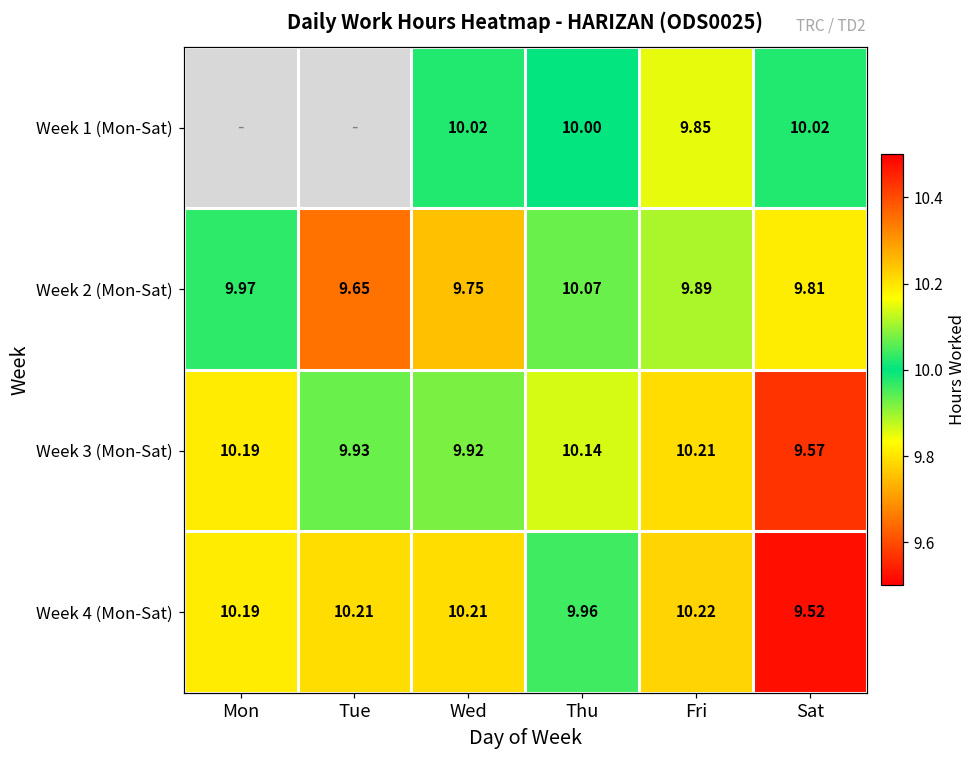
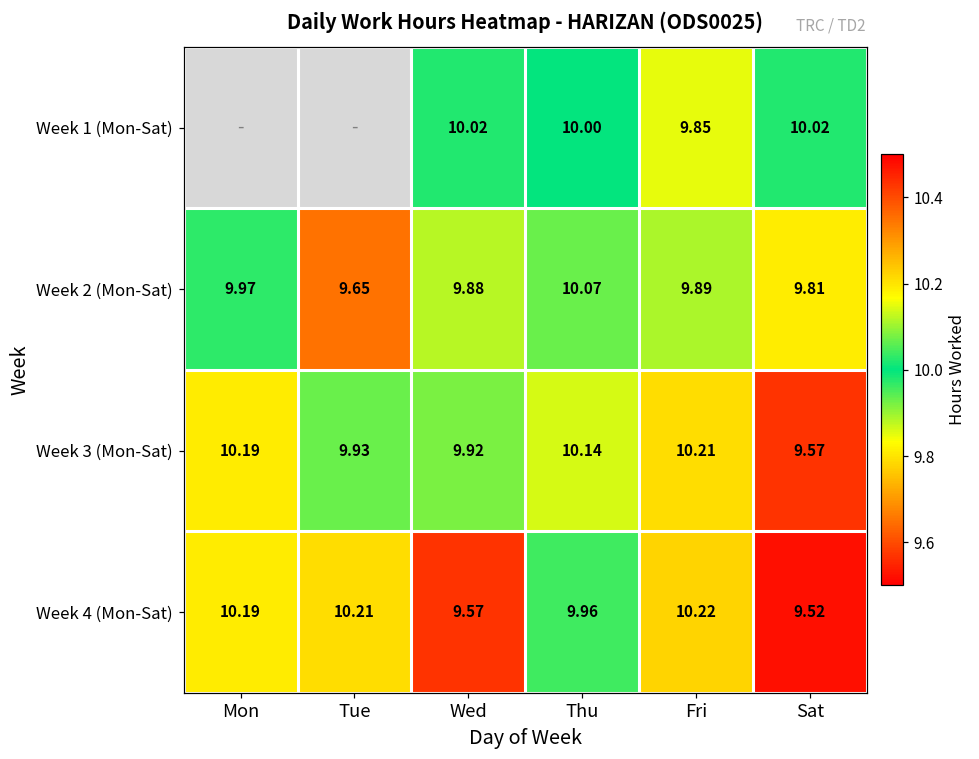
Week 2 (Mon-Sat), Wed: 9.75 -> 9.88
Week 4 (Mon-Sat), Wed: 10.21 -> 9.57
